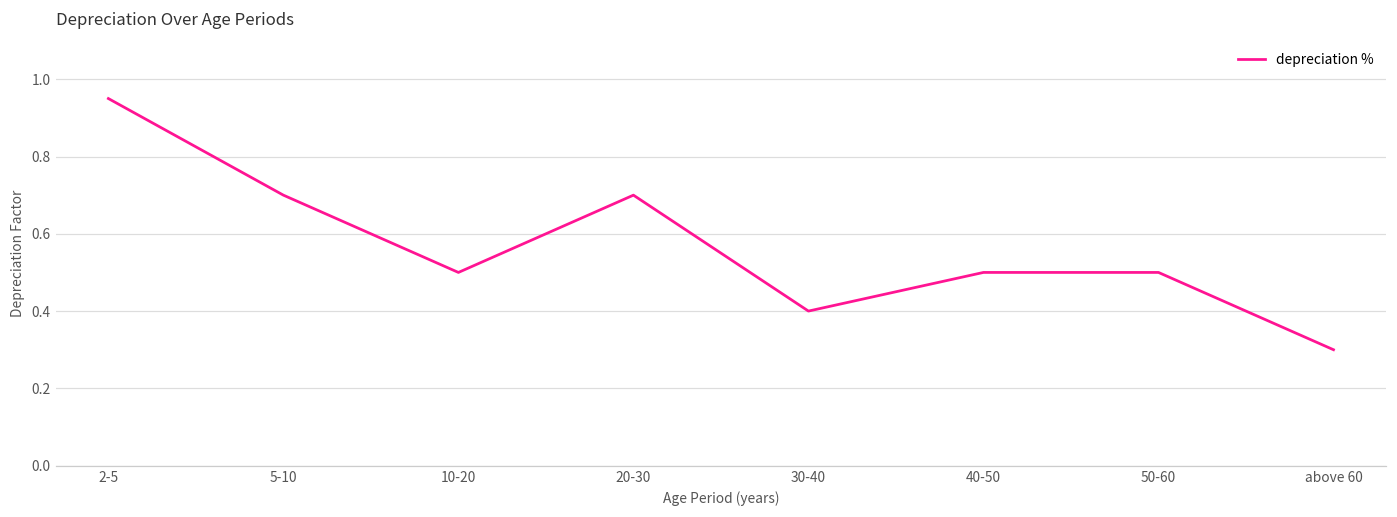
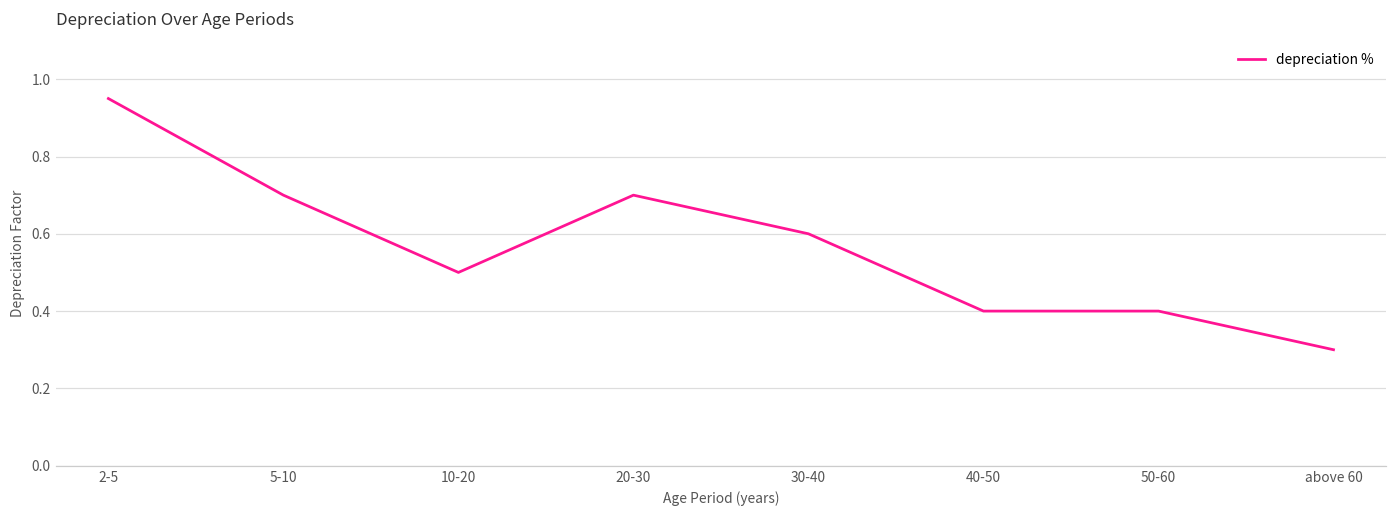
30-40: 0.4 -> 0.6
40-50: 0.5 -> 0.4
50-60: 0.5 -> 0.4
